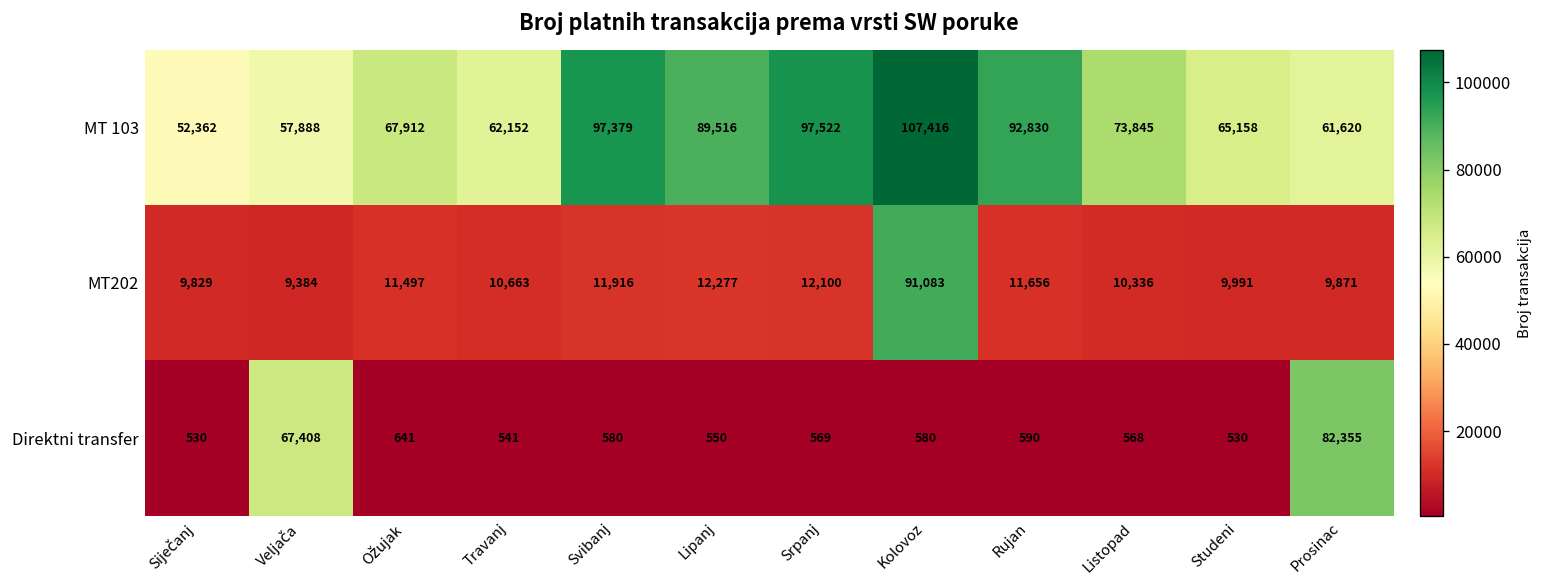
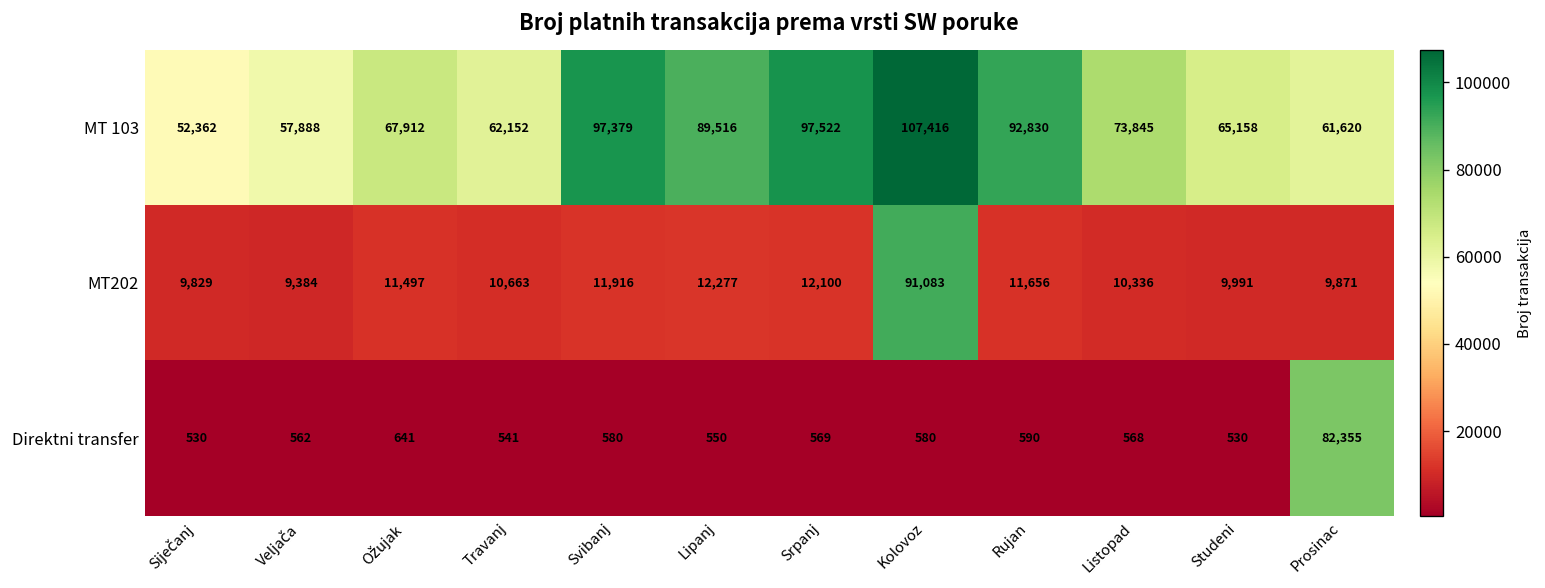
Direktni transfer, Veljača: 67,408 -> 562
